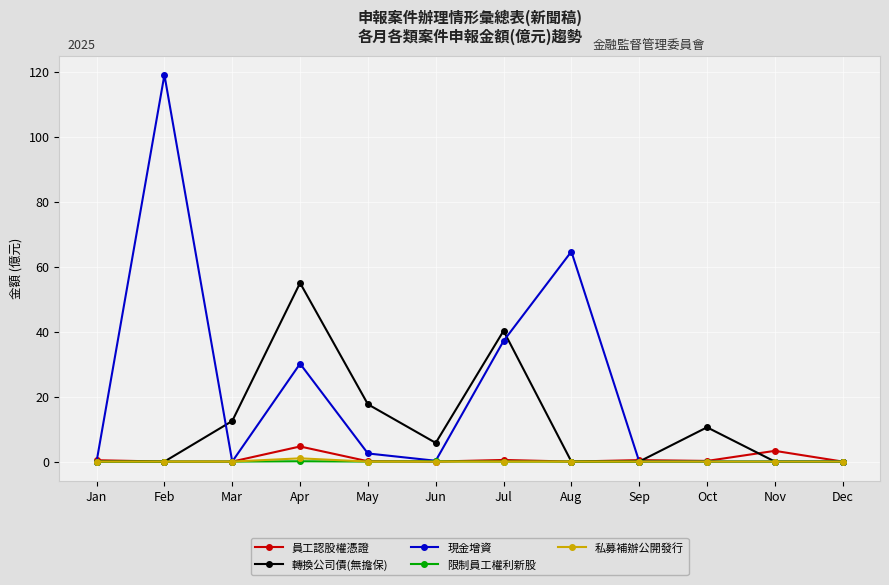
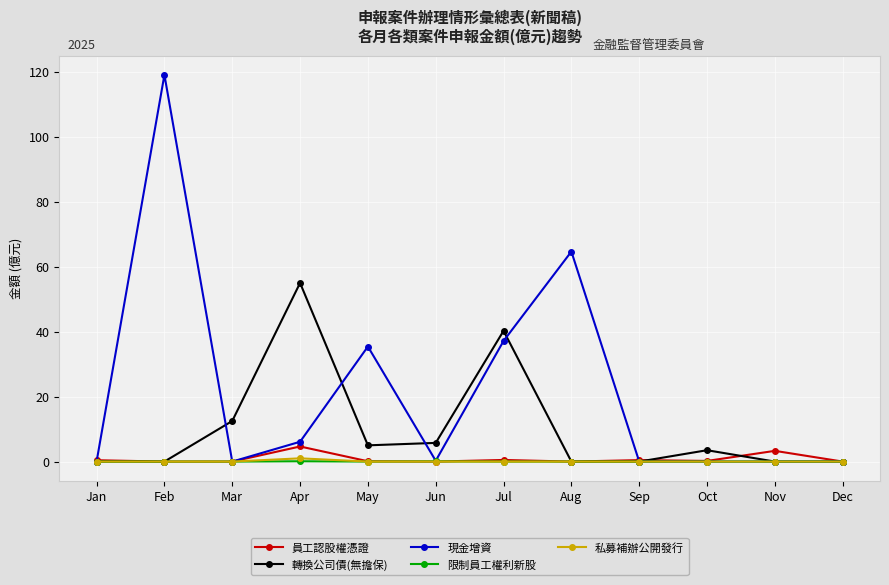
現金增資, Apr: 30 -> 6
轉換公司債(無擔保), May: 18 -> 5
現金增資, May: 3 -> 35
轉換公司債(無擔保), Oct: 11 -> 4
